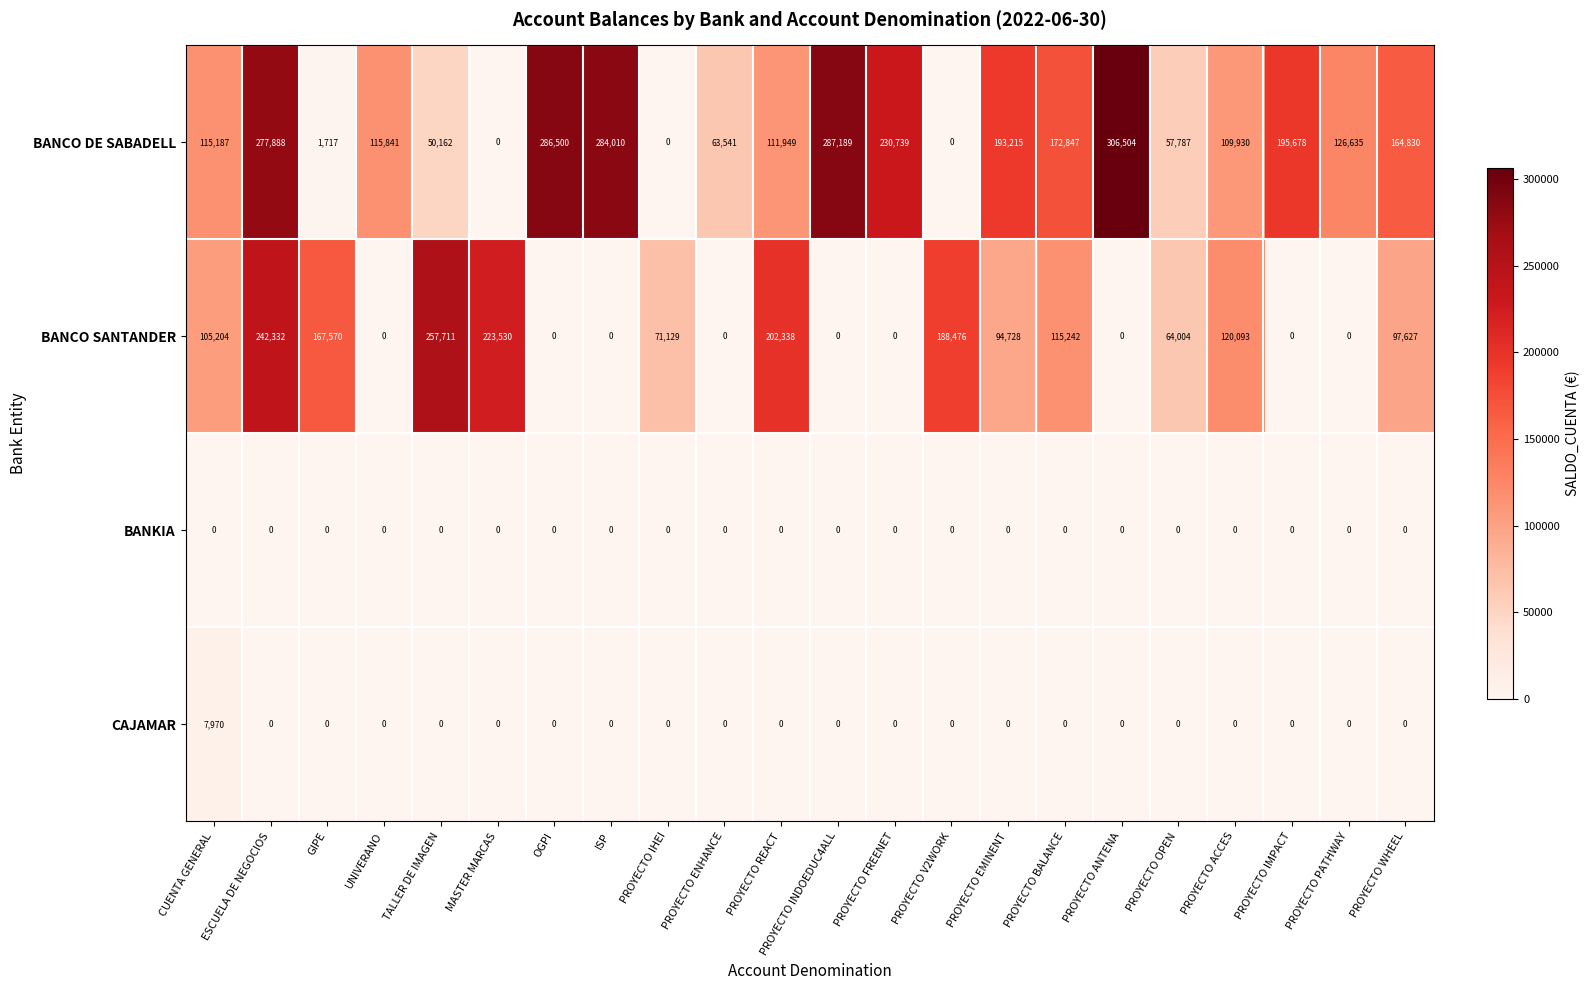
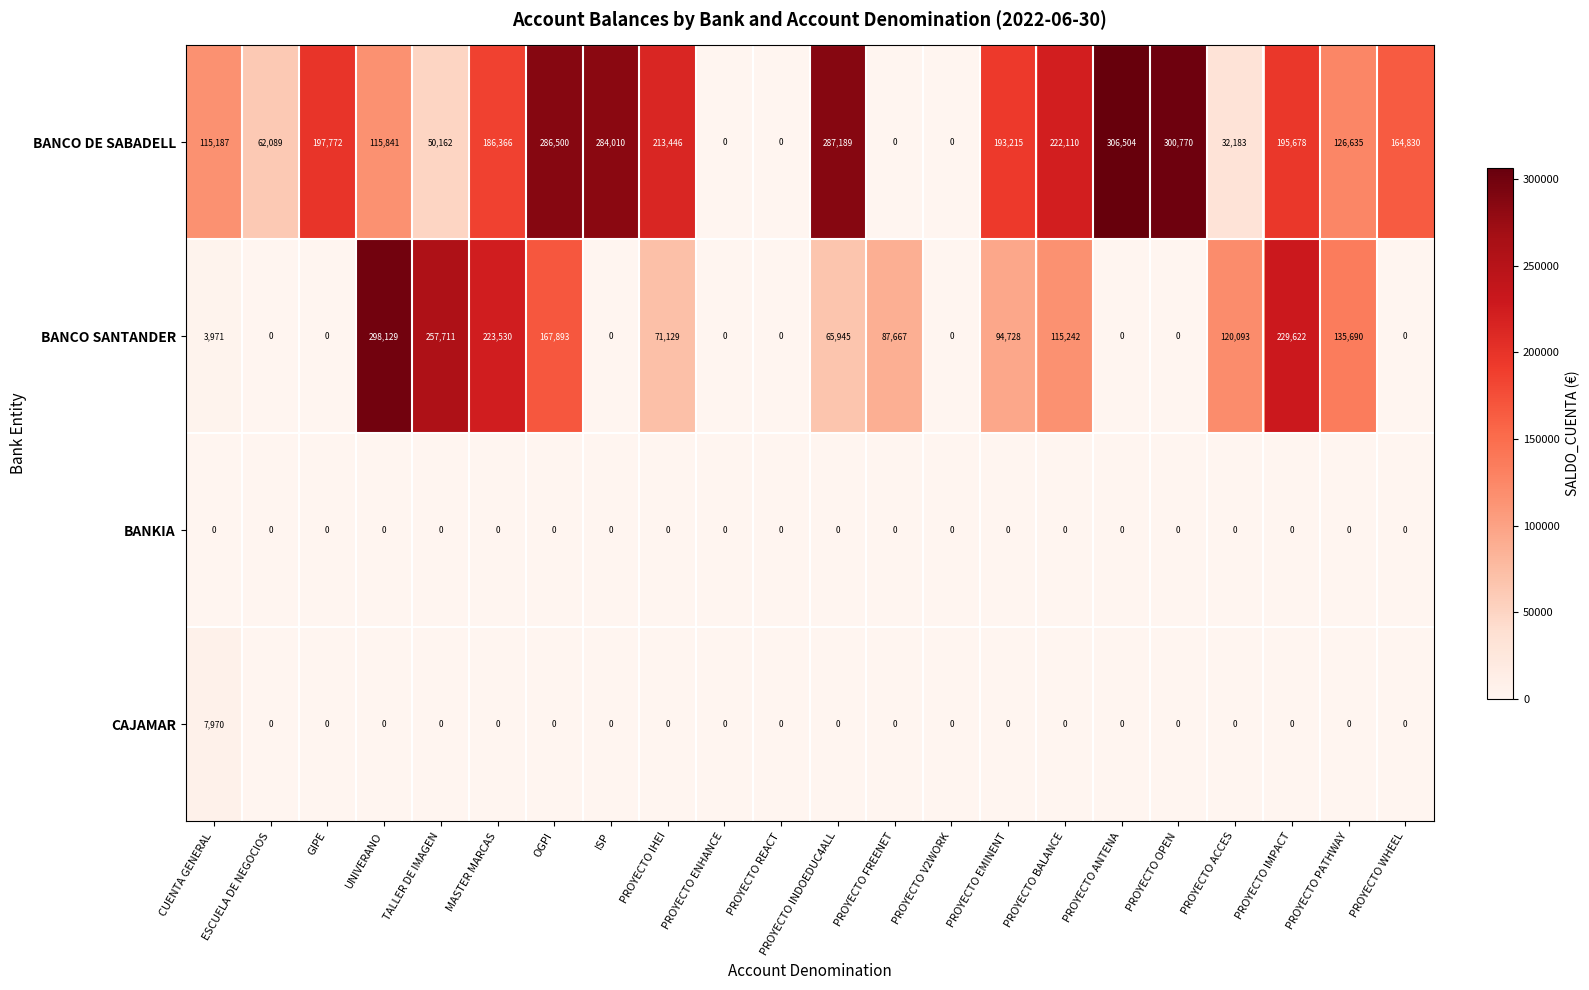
BANCO DE SABADELL, ESCUELA DE NEGOCIOS: 277,888 -> 62,089
BANCO DE SABADELL, GIPE: 1,717 -> 197,772
BANCO DE SABADELL, MASTER MARCAS: 0 -> 186,366
BANCO DE SABADELL, PROYECTO IHEI: 0 -> 213,446
BANCO DE SABADELL, PROYECTO ENHANCE: 63,541 -> 0
BANCO DE SABADELL, PROYECTO REACT: 111,949 -> 0
BANCO DE SABADELL, PROYECTO FREENET: 230,739 -> 0
BANCO DE SABADELL, PROYECTO BALANCE: 172,847 -> 222,110
BANCO DE SABADELL, PROYECTO OPEN: 57,787 -> 300,770
BANCO DE SABADELL, PROYECTO ACCES: 109,930 -> 32,183
BANCO SANTANDER, CUENTA GENERAL: 105,204 -> 3,971
BANCO SANTANDER, ESCUELA DE NEGOCIOS: 242,332 -> 0
BANCO SANTANDER, GIPE: 167,570 -> 0
BANCO SANTANDER, UNIVERANO: 0 -> 298,129
BANCO SANTANDER, OGPI: 0 -> 167,893
BANCO SANTANDER, PROYECTO REACT: 202,338 -> 0
BANCO SANTANDER, PROYECTO INDOEDUC4ALL: 0 -> 65,945
BANCO SANTANDER, PROYECTO FREENET: 0 -> 87,667
BANCO SANTANDER, PROYECTO V2WORK: 188,476 -> 0
BANCO SANTANDER, PROYECTO OPEN: 64,004 -> 0
BANCO SANTANDER, PROYECTO IMPACT: 0 -> 229,622
BANCO SANTANDER, PROYECTO PATHWAY: 0 -> 135,690
BANCO SANTANDER, PROYECTO WHEEL: 97,627 -> 0
